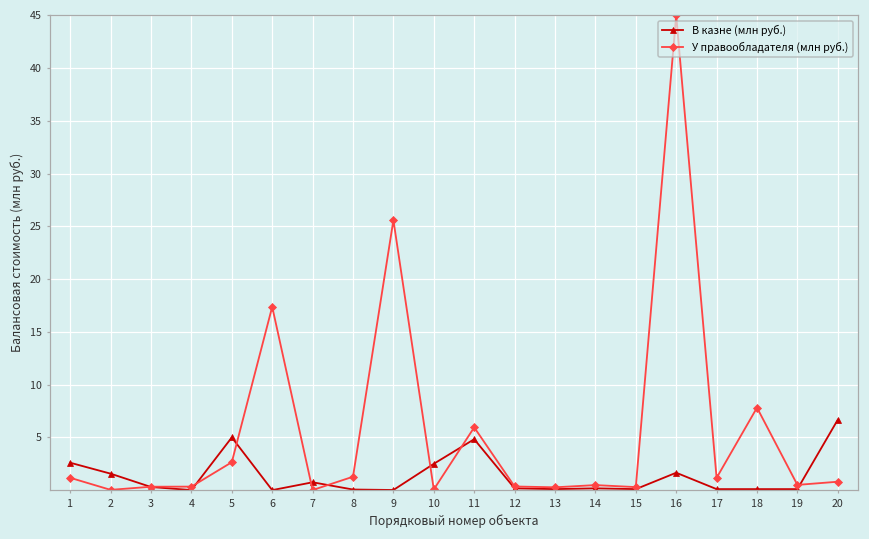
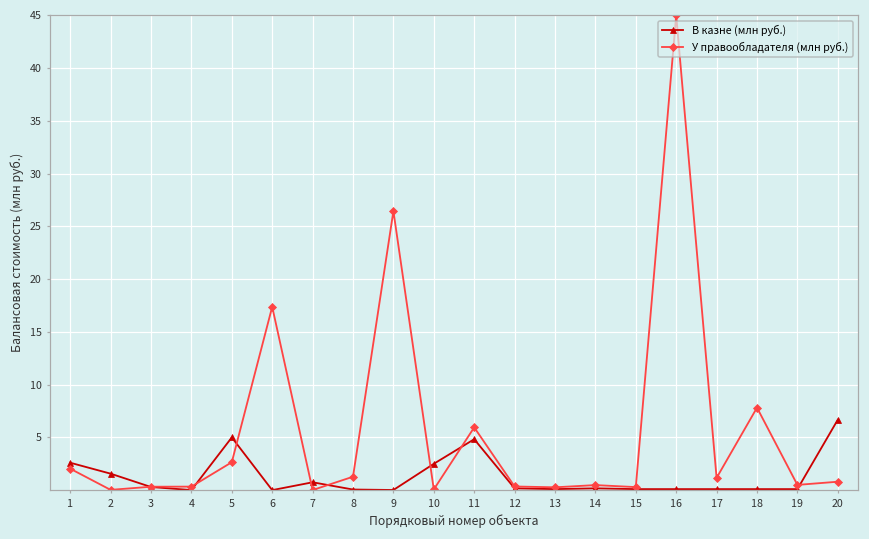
У правообладателя (млн руб.), 1: 1 -> 2
У правообладателя (млн руб.), 9: 25.6 -> 26.5
В казне (млн руб.), 16: 2 -> 0
